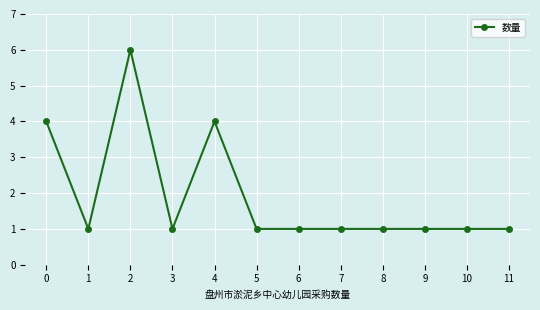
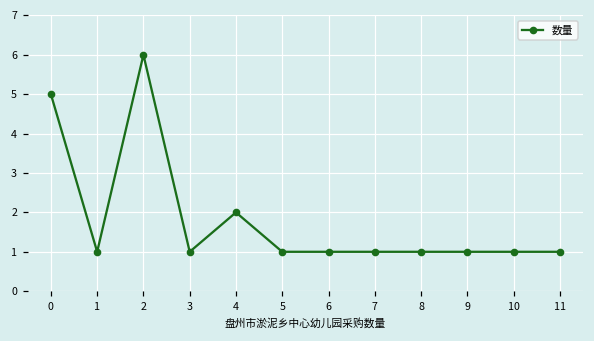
0: 4 -> 5
4: 4 -> 2
